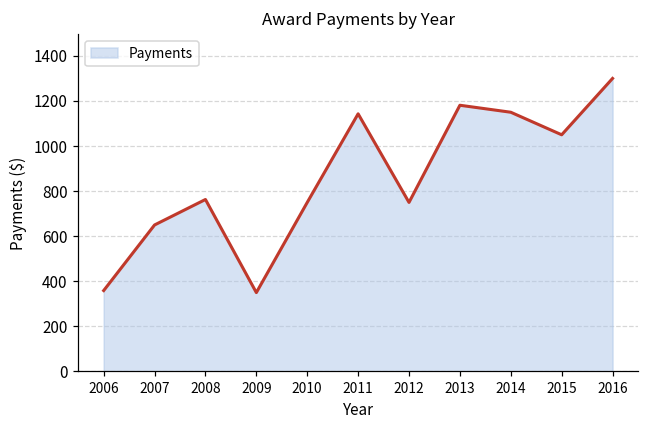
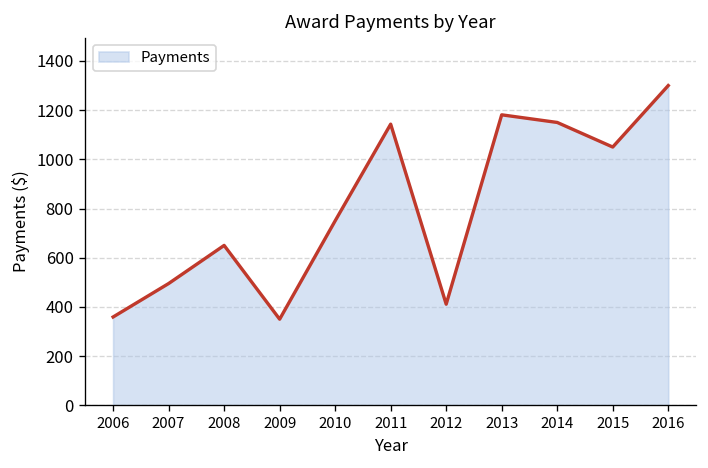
2007: 650 -> 500
2008: 760 -> 650
2012: 750 -> 410
